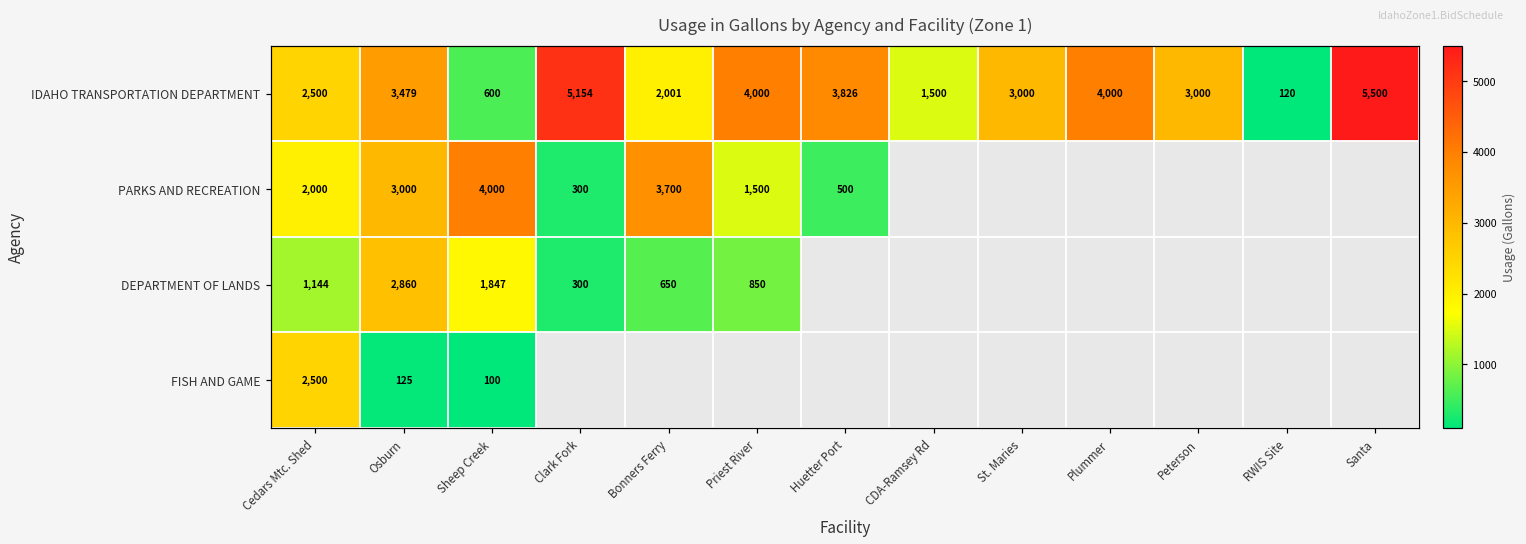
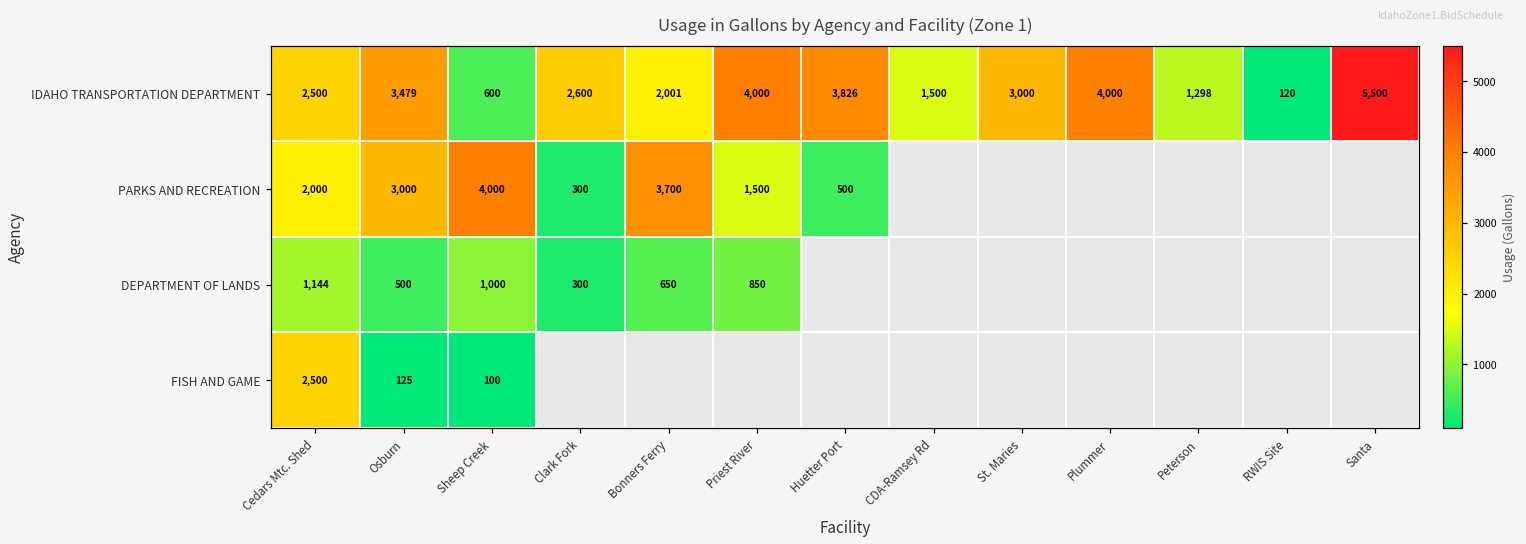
IDAHO TRANSPORTATION DEPARTMENT, Clark Fork: 5,154 -> 2,600
IDAHO TRANSPORTATION DEPARTMENT, Peterson: 3,000 -> 1,298
DEPARTMENT OF LANDS, Osburn: 2,860 -> 500
DEPARTMENT OF LANDS, Sheep Creek: 1,847 -> 1,000
